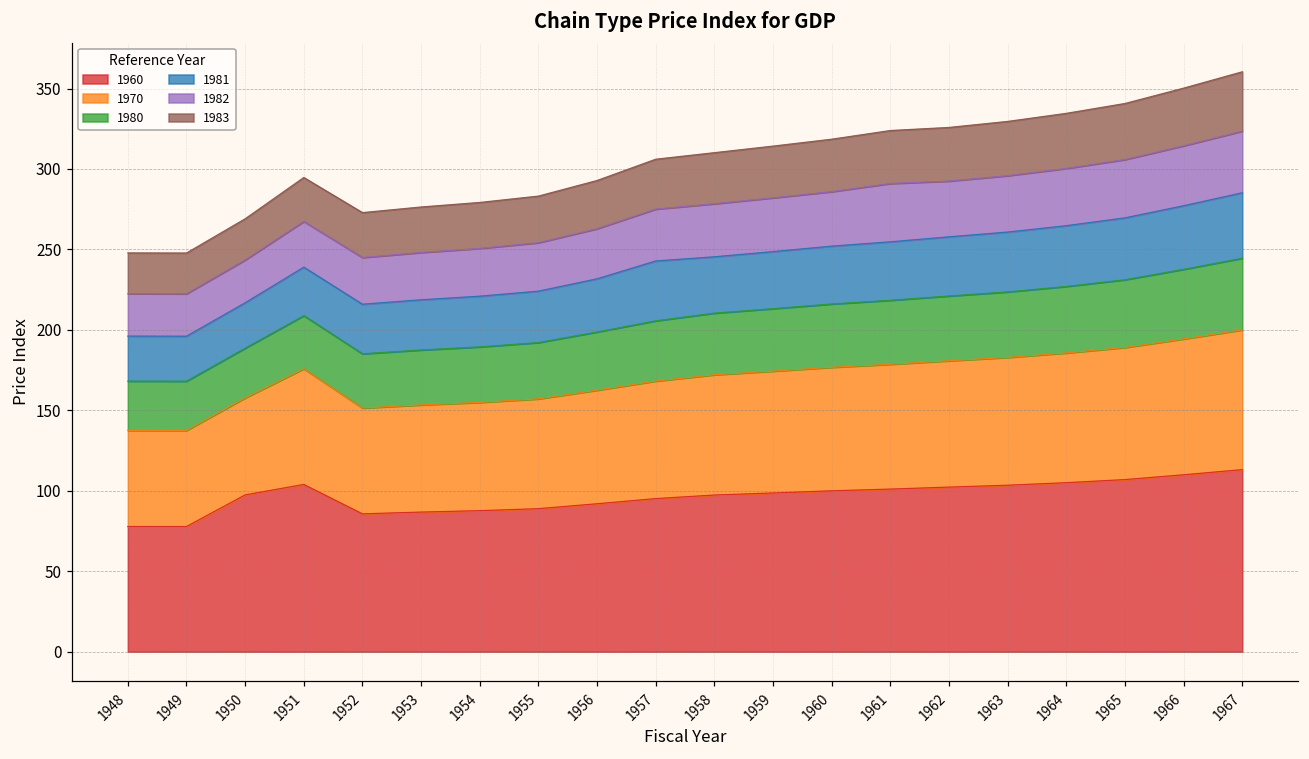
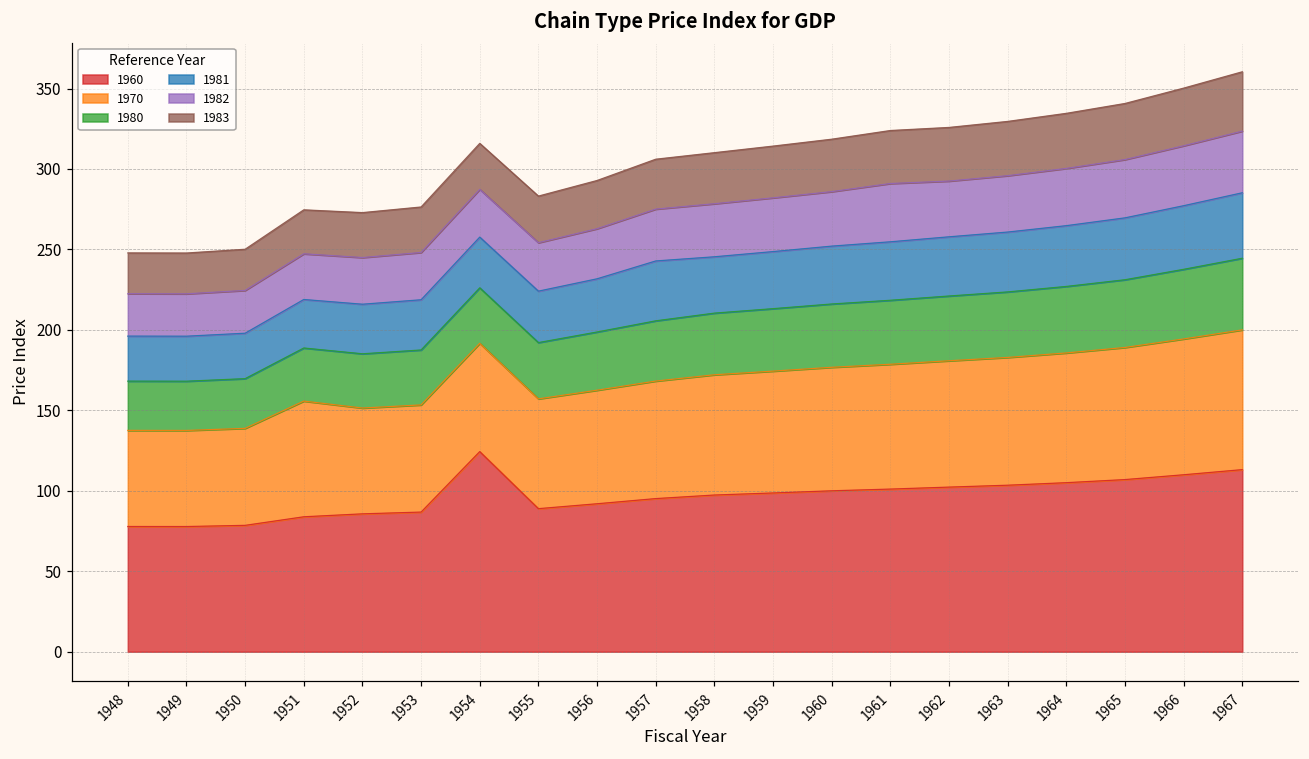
1960, 1950: 97 -> 79
1960, 1951: 104 -> 84
1960, 1954: 88 -> 124
